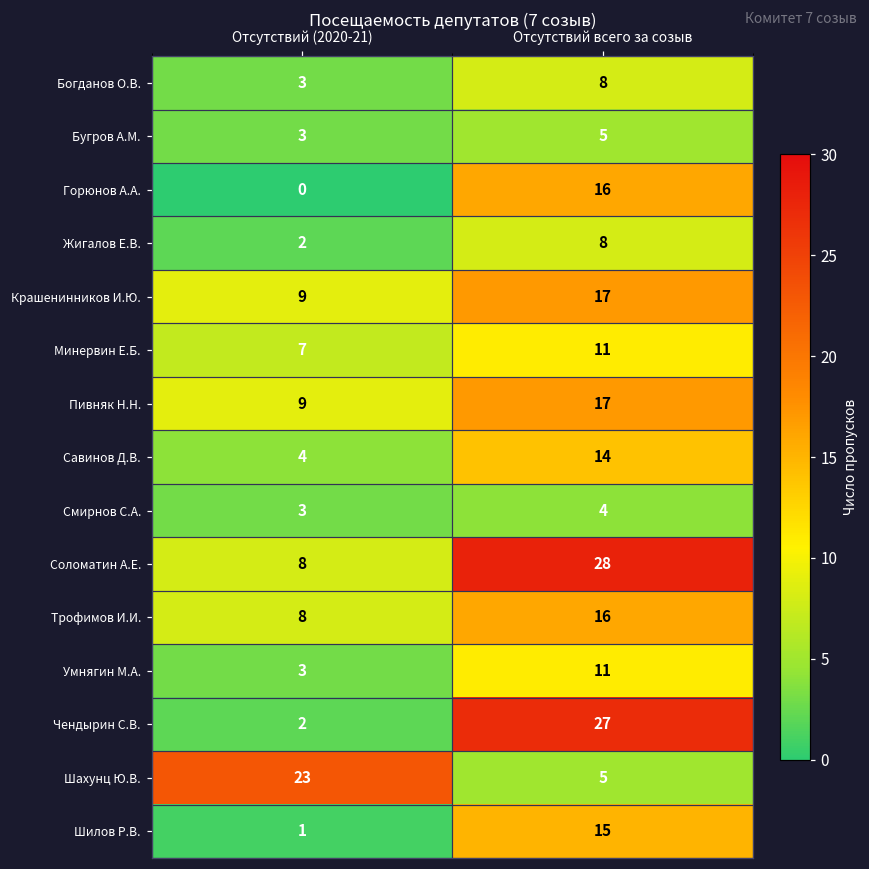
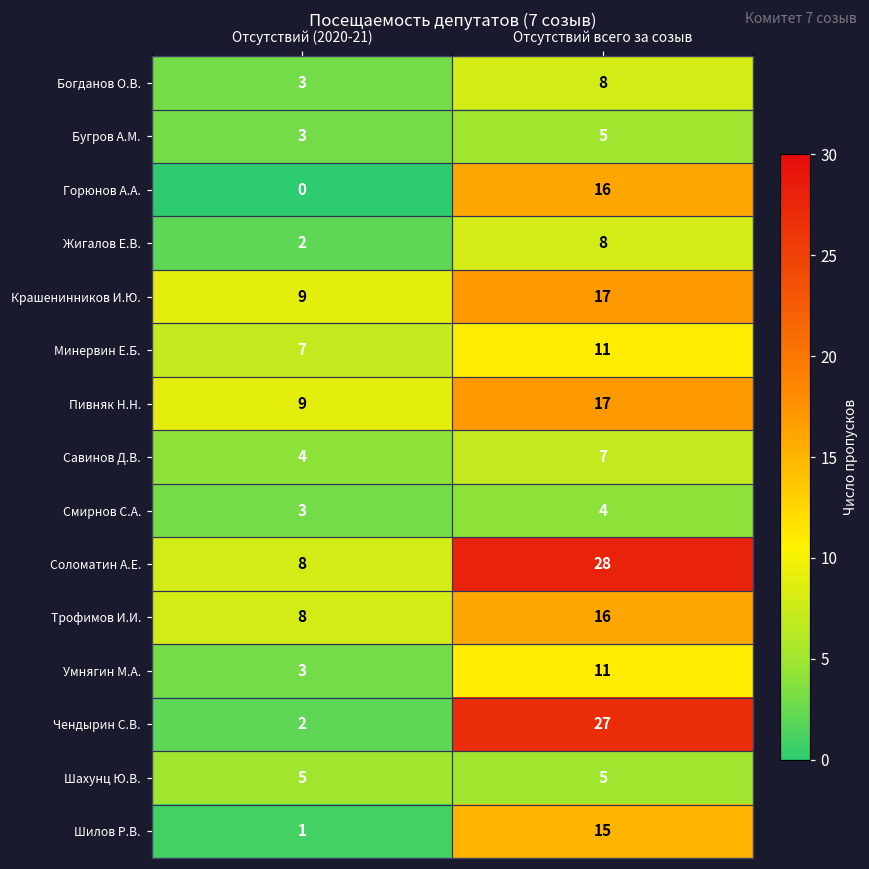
Савинов Д.В., Отсутствий всего за созыв: 14 -> 7
Шахунц Ю.В., Отсутствий (2020-21): 23 -> 5
